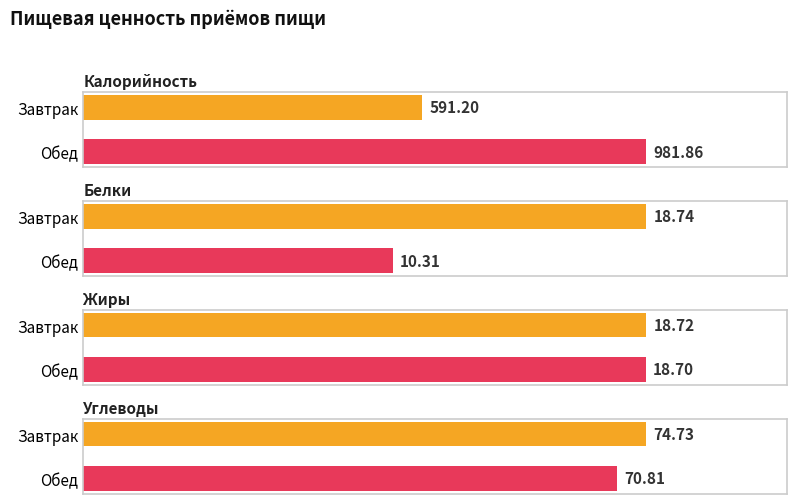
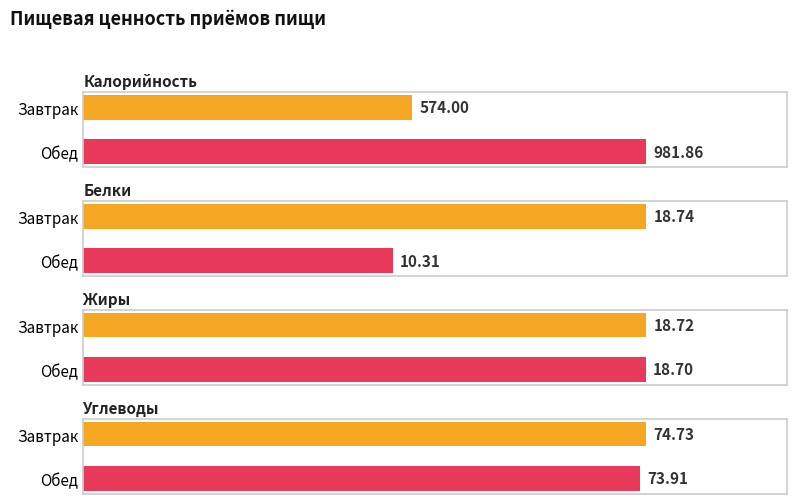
Калорийность, Завтрак: 591.20 -> 574.00
Углеводы, Обед: 70.81 -> 73.91
